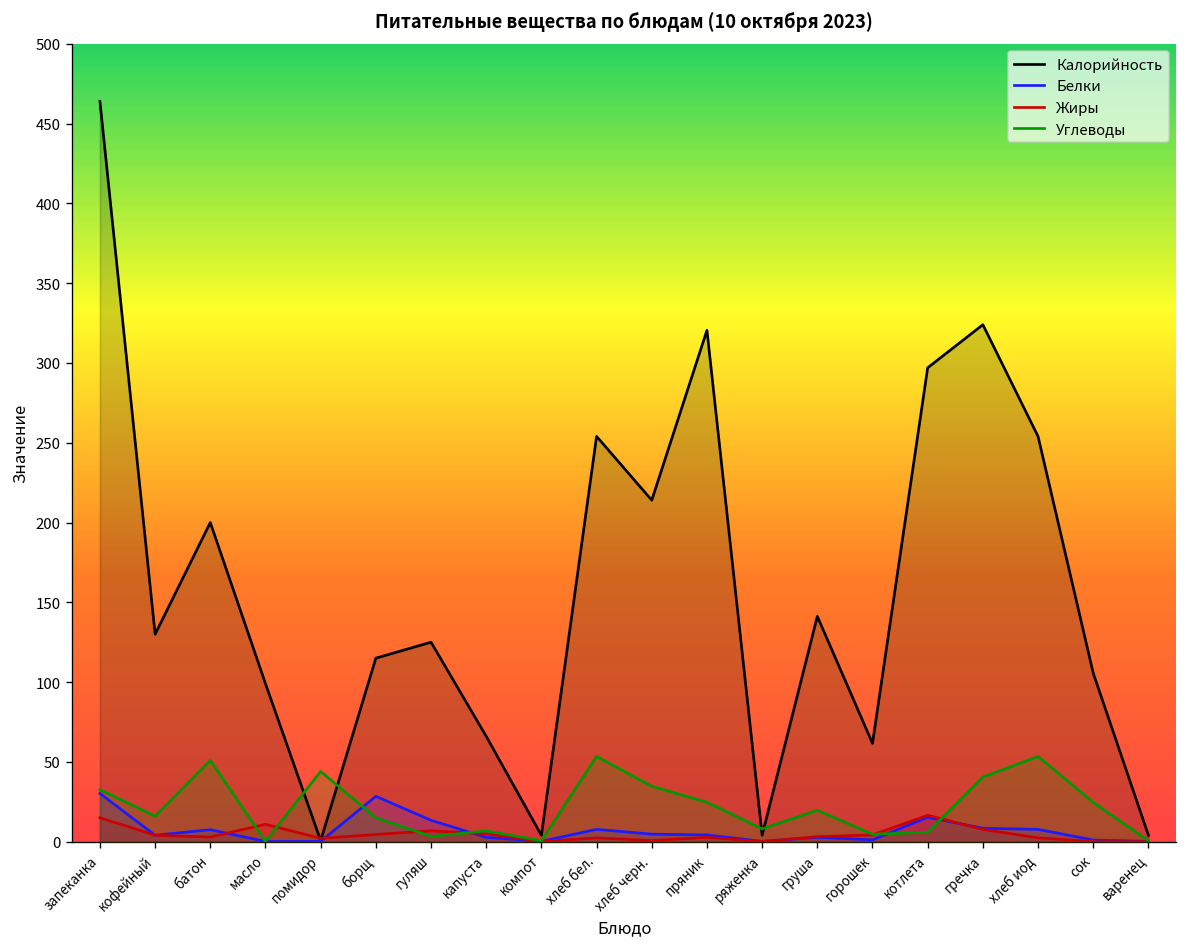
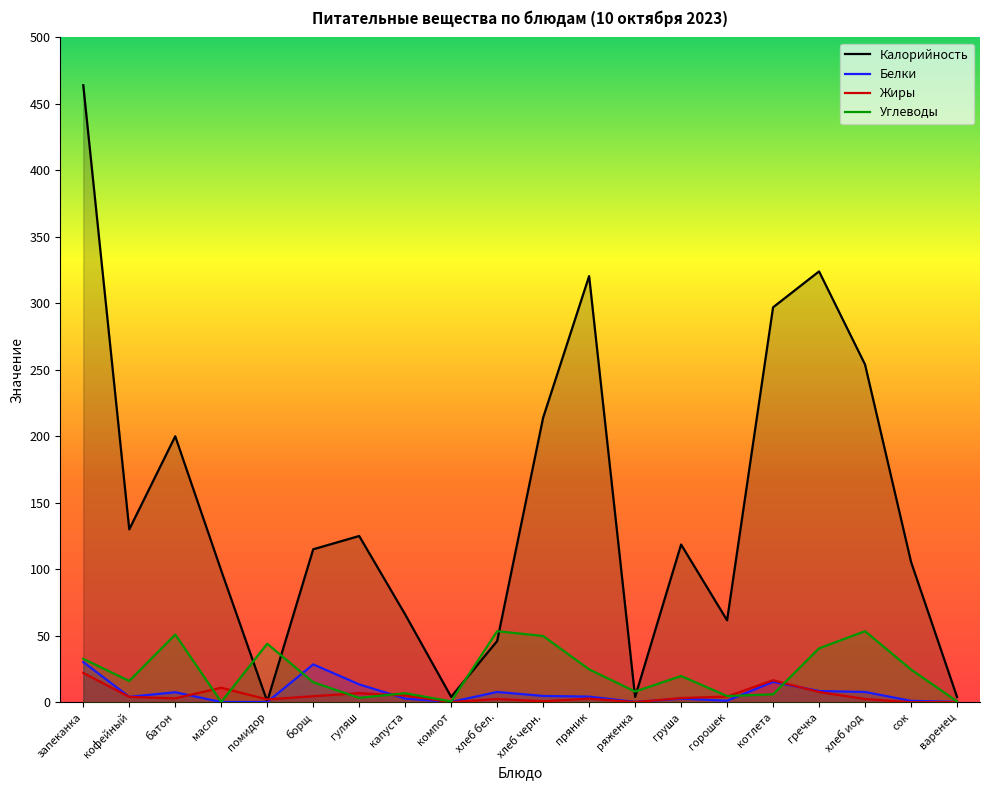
Жиры, запеканка: 15 -> 22
Калорийность, хлеб бел.: 254 -> 46
Углеводы, хлеб черн.: 35 -> 50
Калорийность, груша: 141 -> 119
